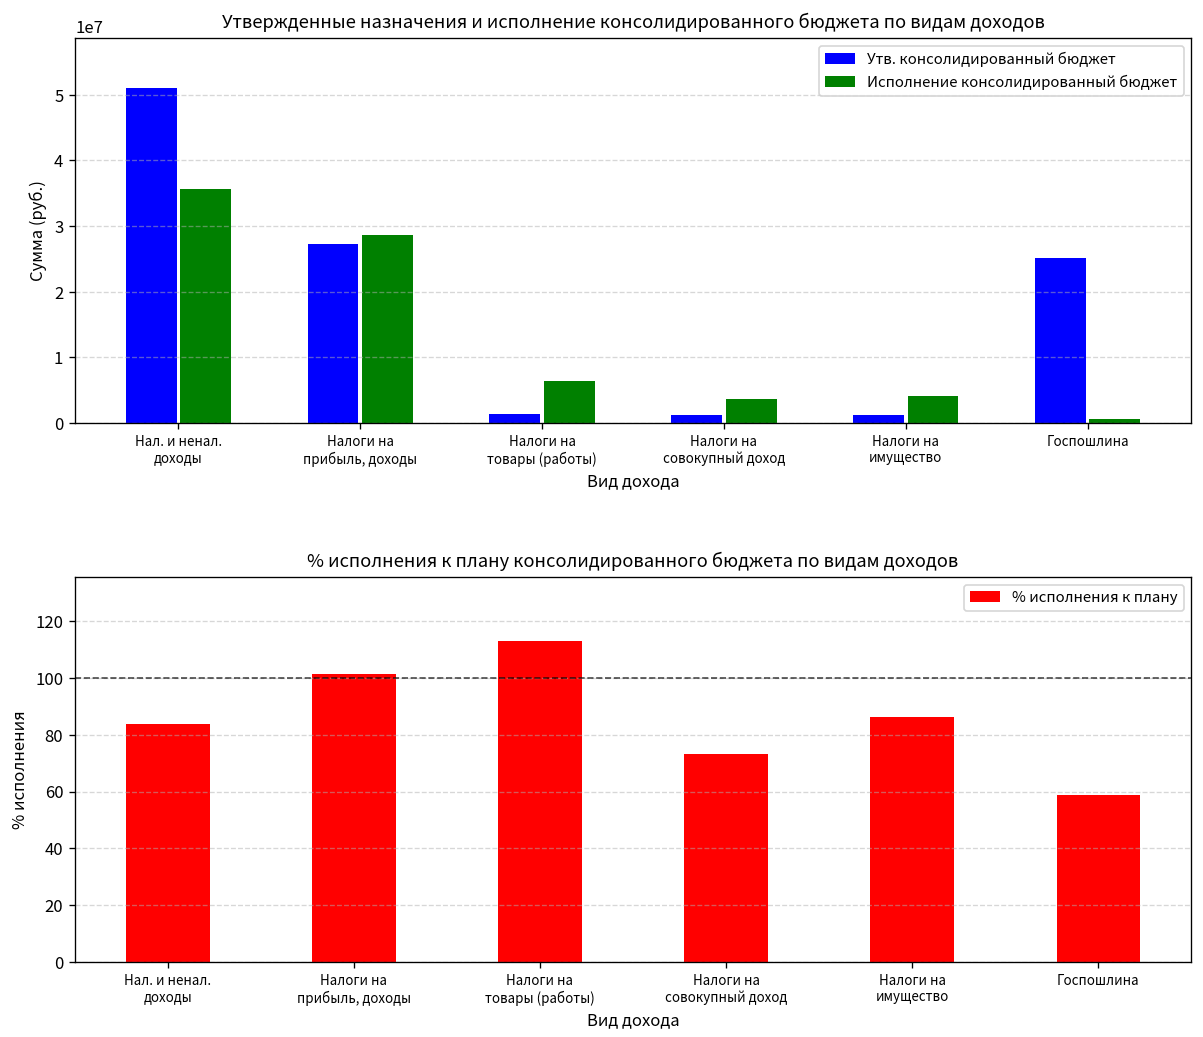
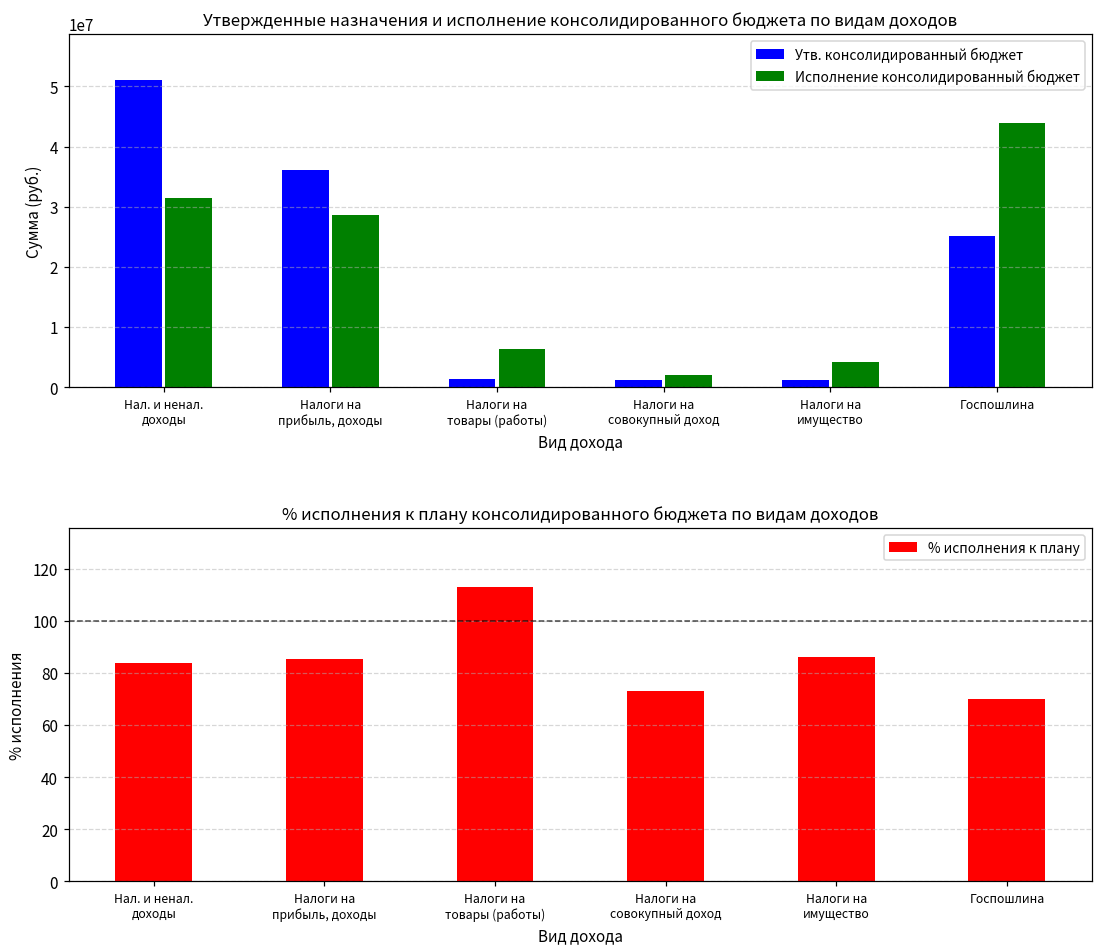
Утвержденные назначения и исполнение консолидированного бюджета по видам доходов, Исполнение консолидированный бюджет, Нал. и ненал. доходы: 36000000 -> 32000000
Утвержденные назначения и исполнение консолидированного бюджета по видам доходов, Утв. консолидированный бюджет, Налоги на прибыль, доходы: 27000000 -> 36000000
Утвержденные назначения и исполнение консолидированного бюджета по видам доходов, Исполнение консолидированный бюджет, Налоги на совокупный доход: 4000000 -> 2000000
Утвержденные назначения и исполнение консолидированного бюджета по видам доходов, Исполнение консолидированный бюджет, Госпошлина: 1000000 -> 44000000
% исполнения к плану консолидированного бюджета по видам доходов, Налоги на прибыль, доходы: 101 -> 85
% исполнения к плану консолидированного бюджета по видам доходов, Госпошлина: 59 -> 70
